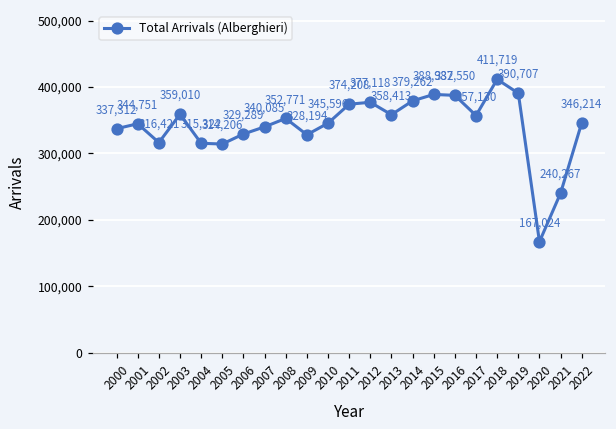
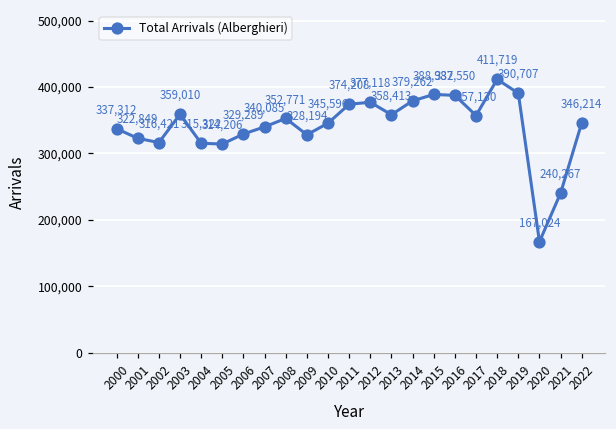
2001: 344,751 -> 322,849
